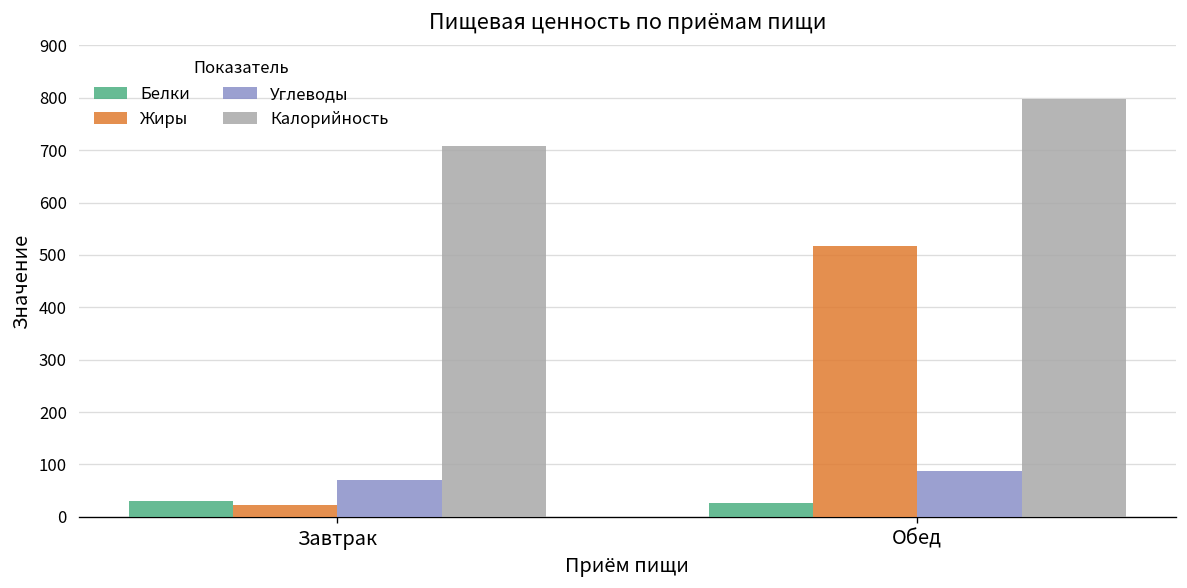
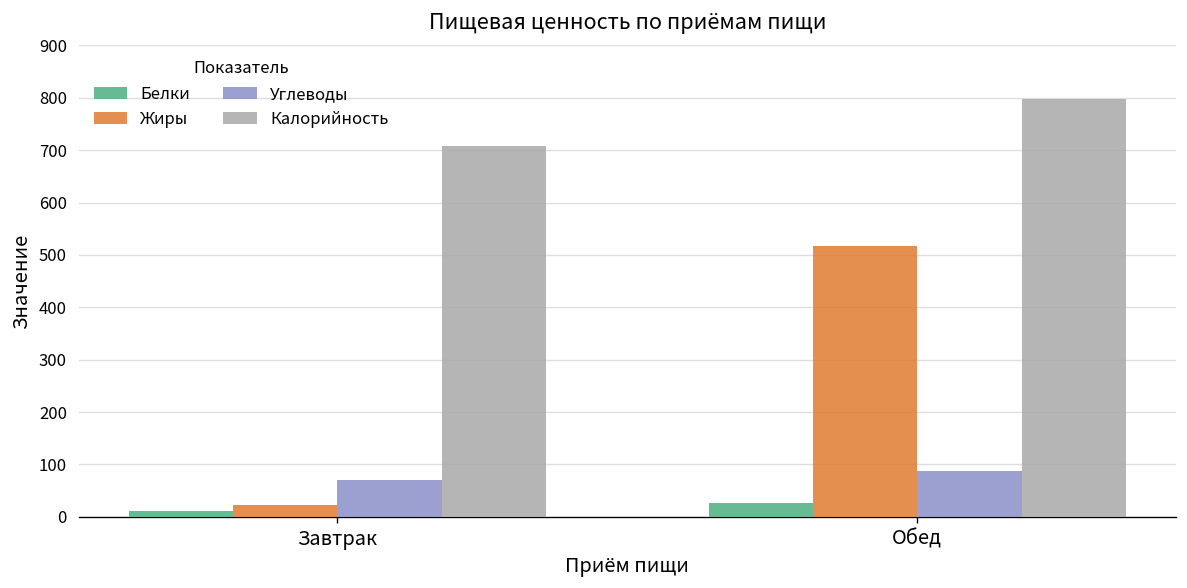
Белки, Завтрак: 30 -> 10
